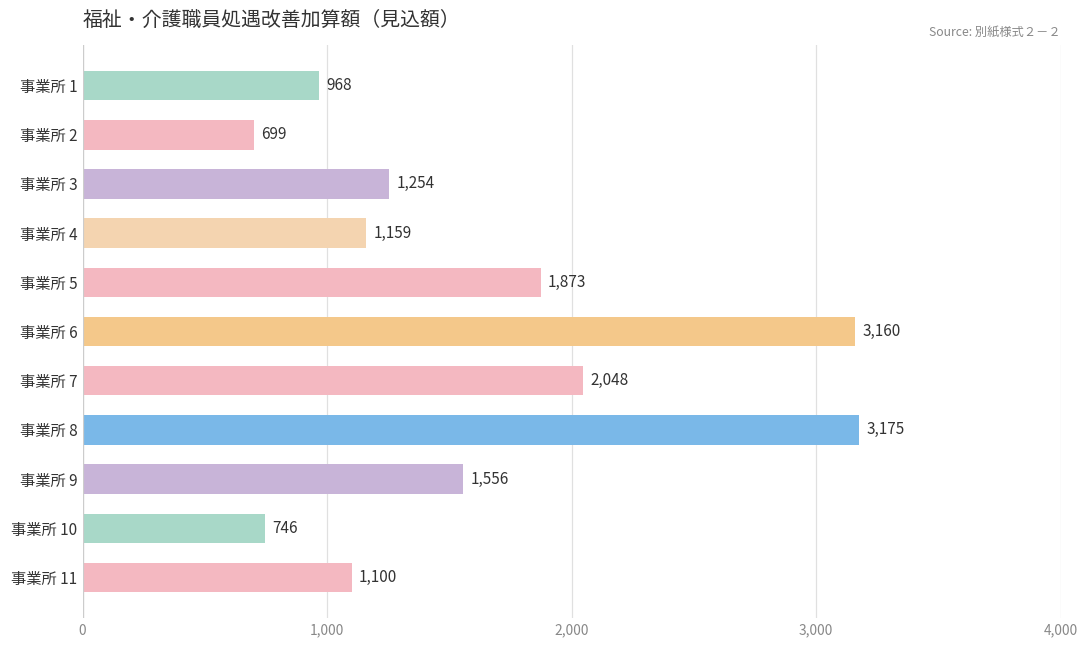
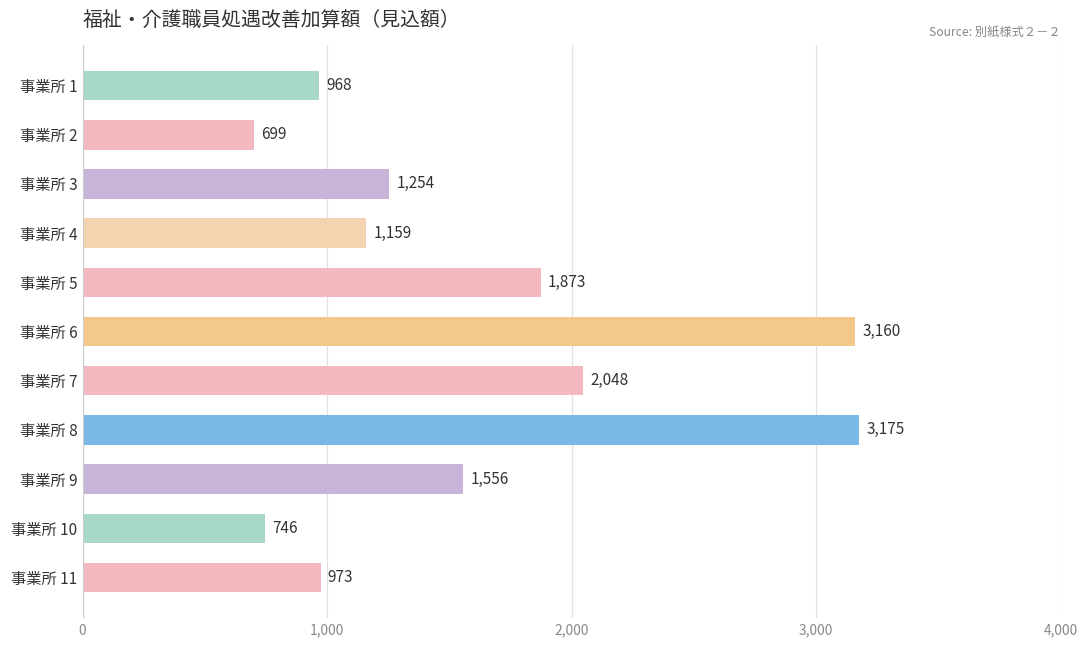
事業所 11: 1,100 -> 973
